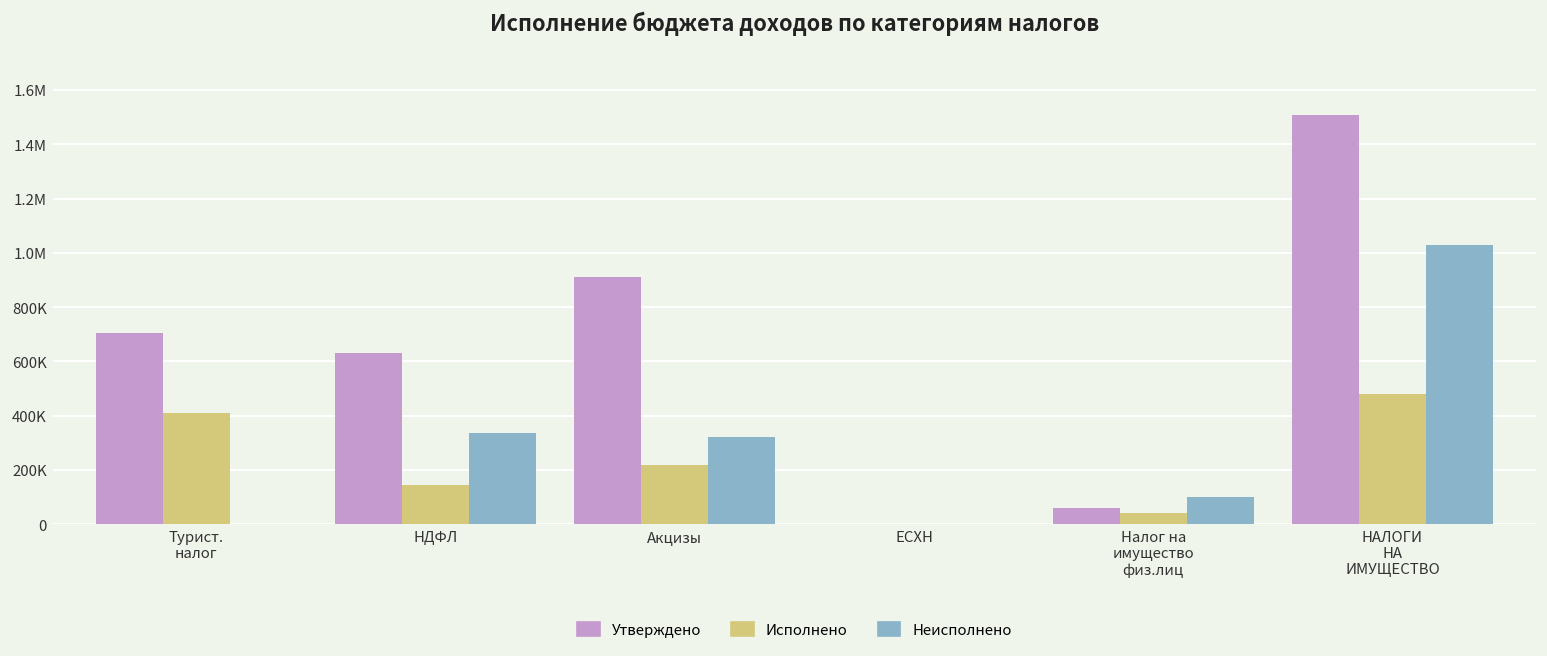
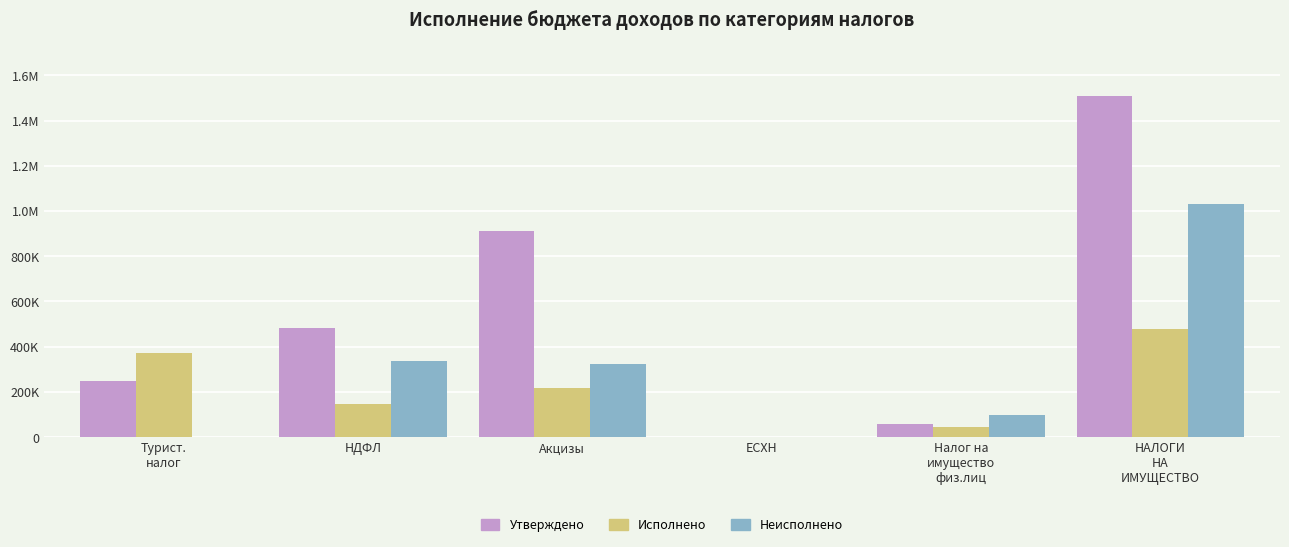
Утверждено, Турист. налог: 700000 -> 250000
Исполнено, Турист. налог: 410000 -> 370000
Утверждено, НДФЛ: 630000 -> 480000
